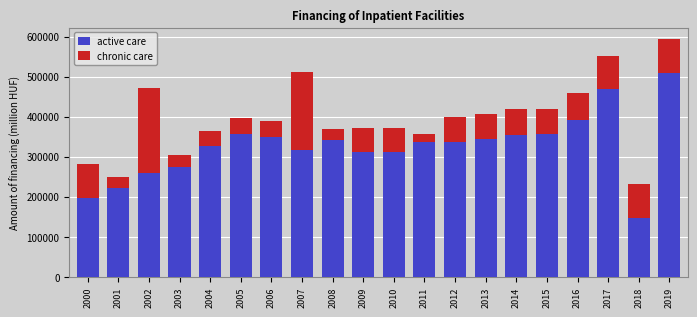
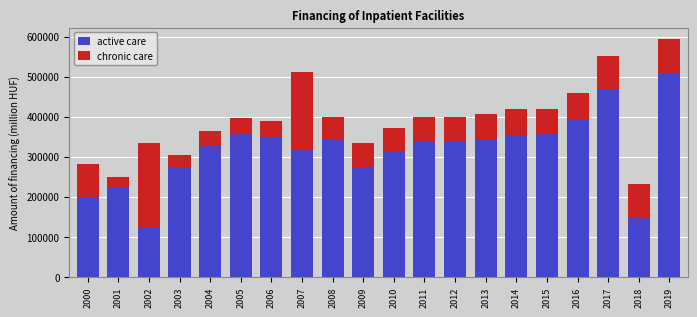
active care, 2002: 260000 -> 120000
chronic care, 2008: 30000 -> 60000
active care, 2009: 310000 -> 270000
chronic care, 2011: 20000 -> 60000
